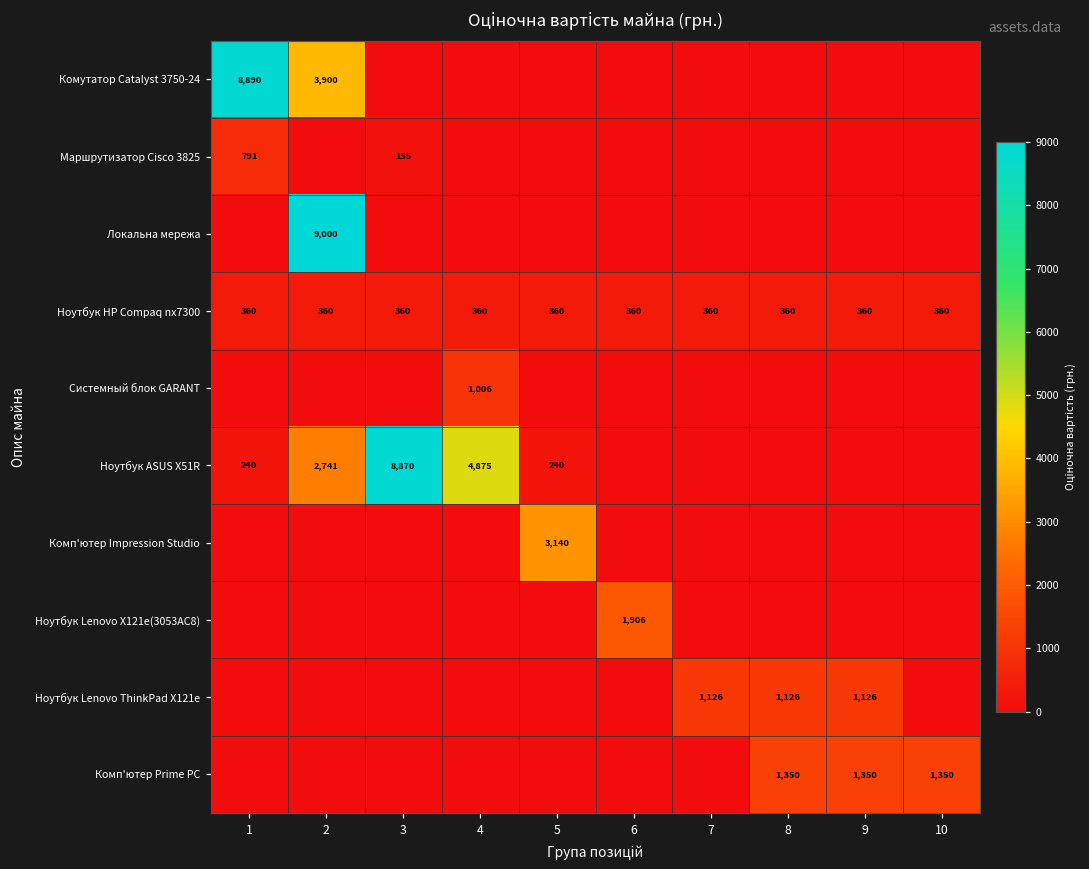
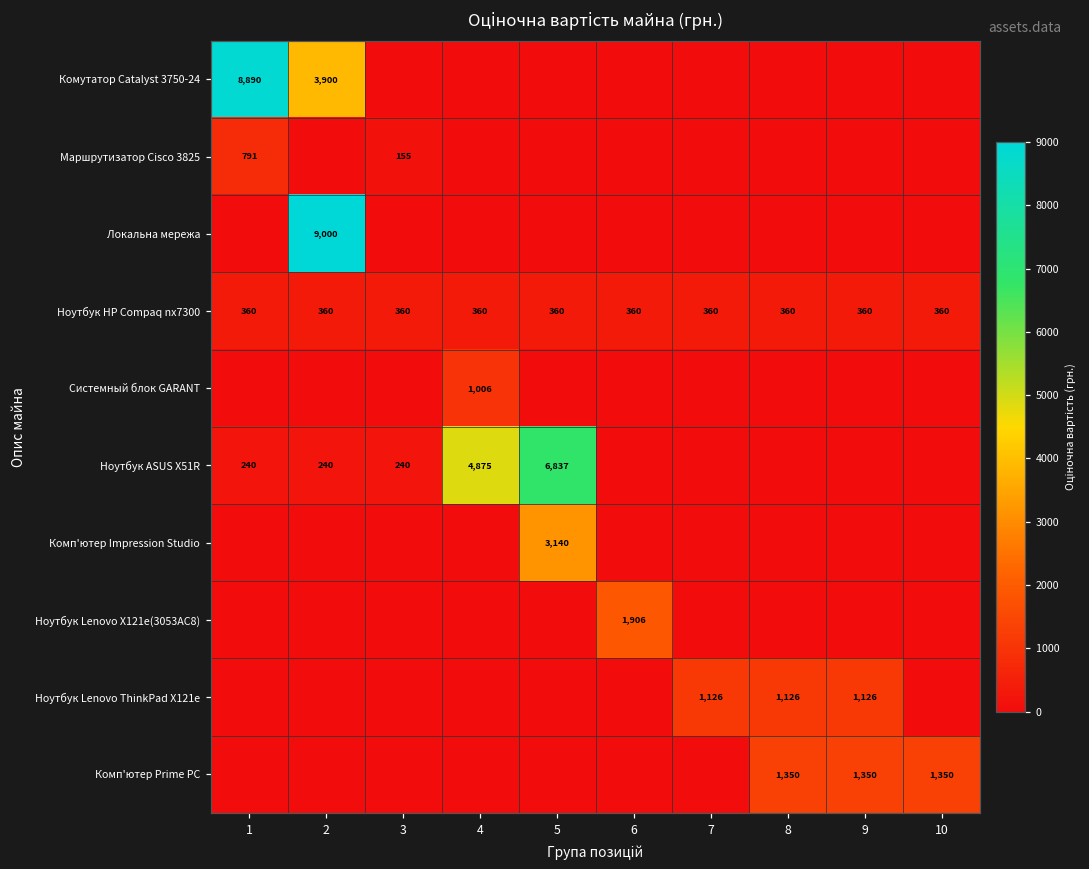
Ноутбук ASUS X51R, 2: 2,741 -> 240
Ноутбук ASUS X51R, 3: 8,870 -> 240
Ноутбук ASUS X51R, 5: 240 -> 6,837
